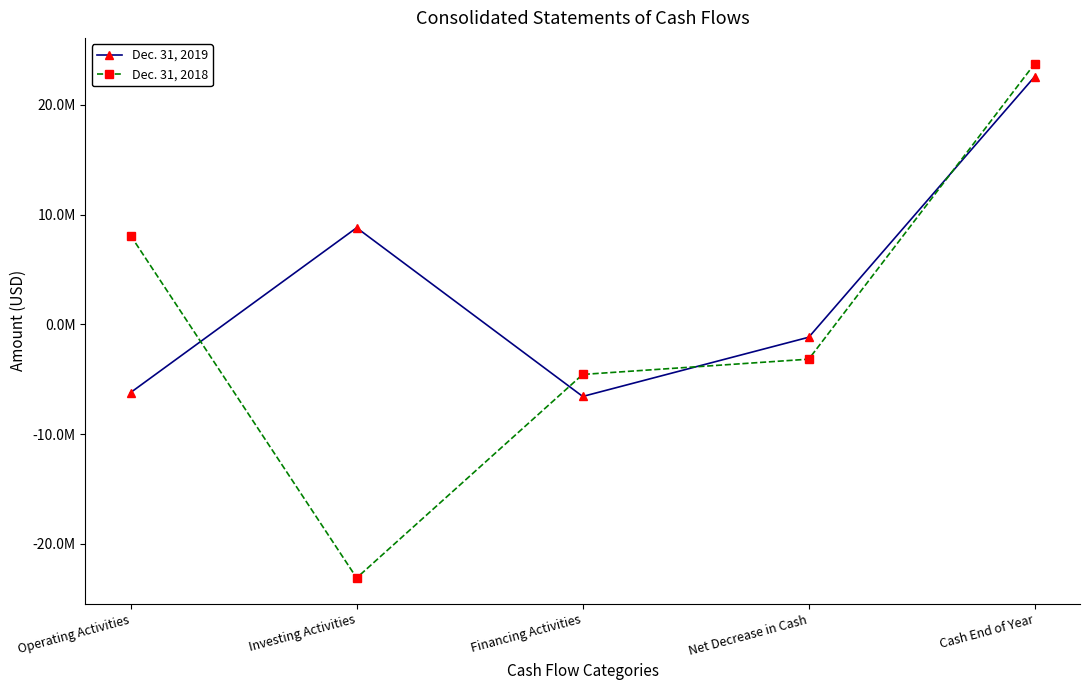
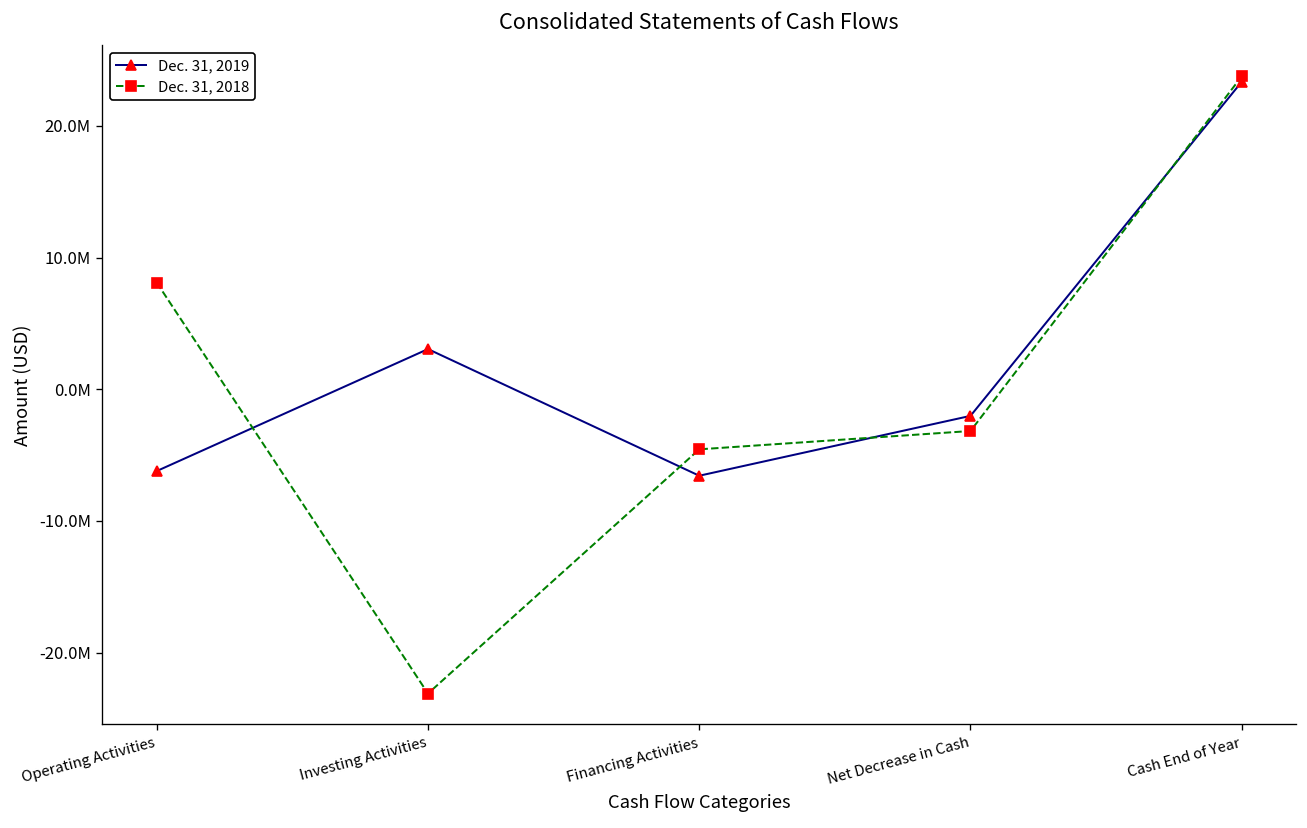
Dec. 31, 2019, Investing Activities: 8800000 -> 3000000
Dec. 31, 2019, Net Decrease in Cash: -1200000 -> -2000000
Dec. 31, 2019, Cash End of Year: 22600000 -> 23400000
